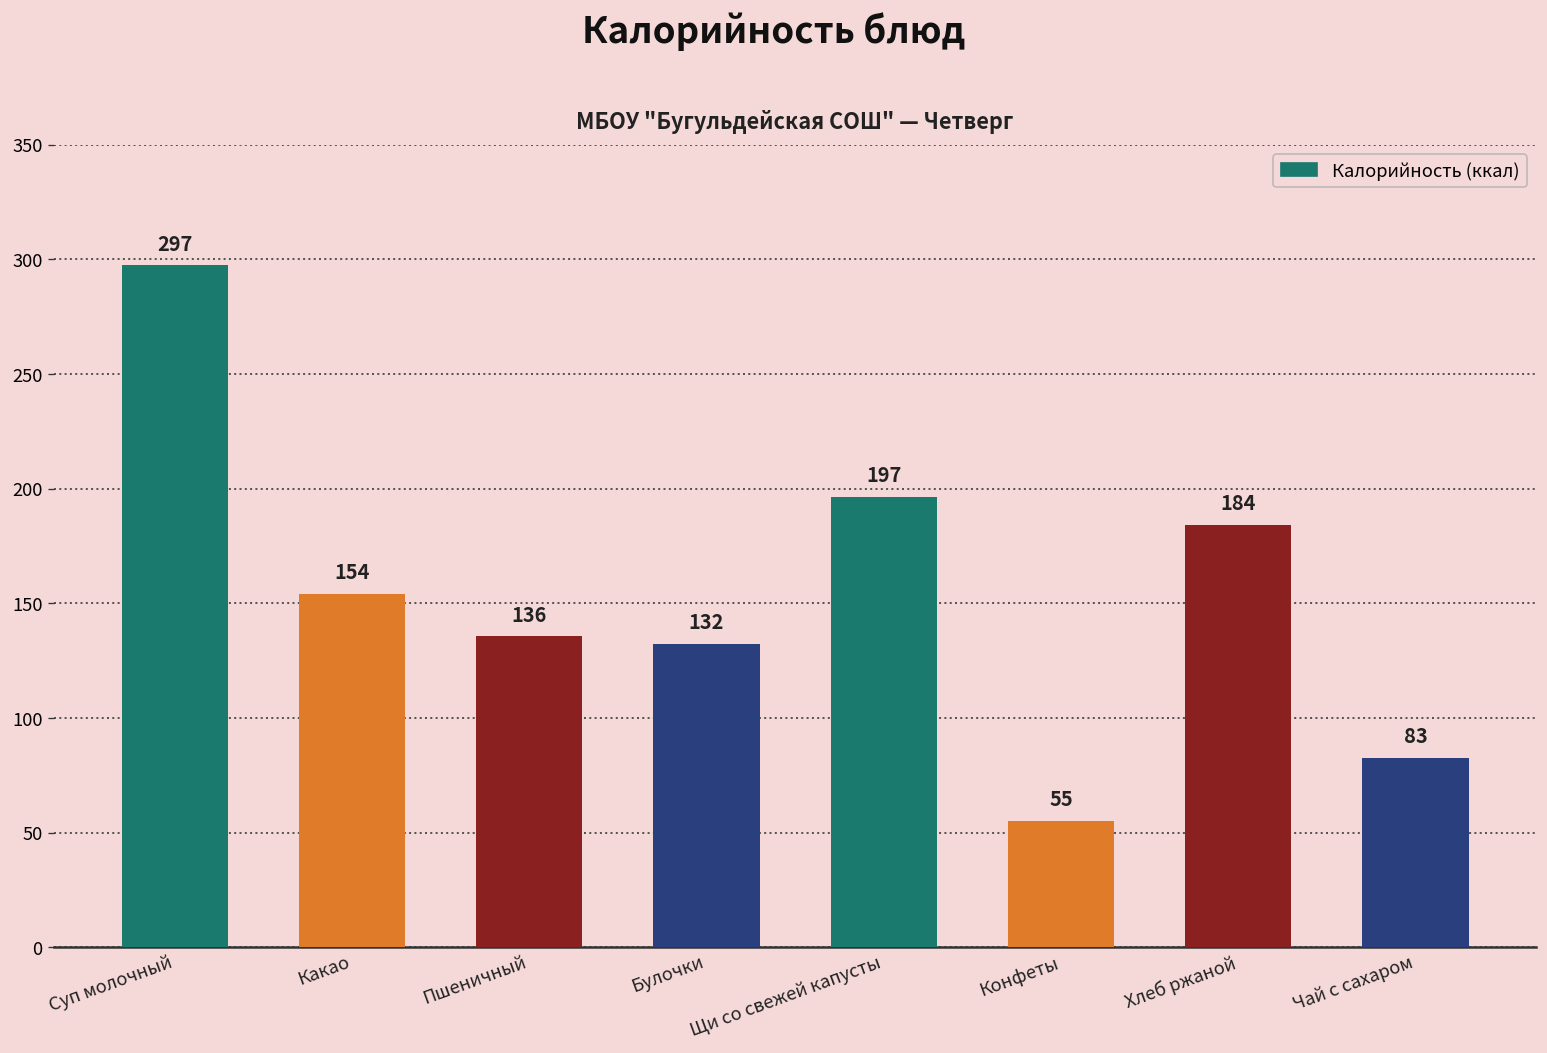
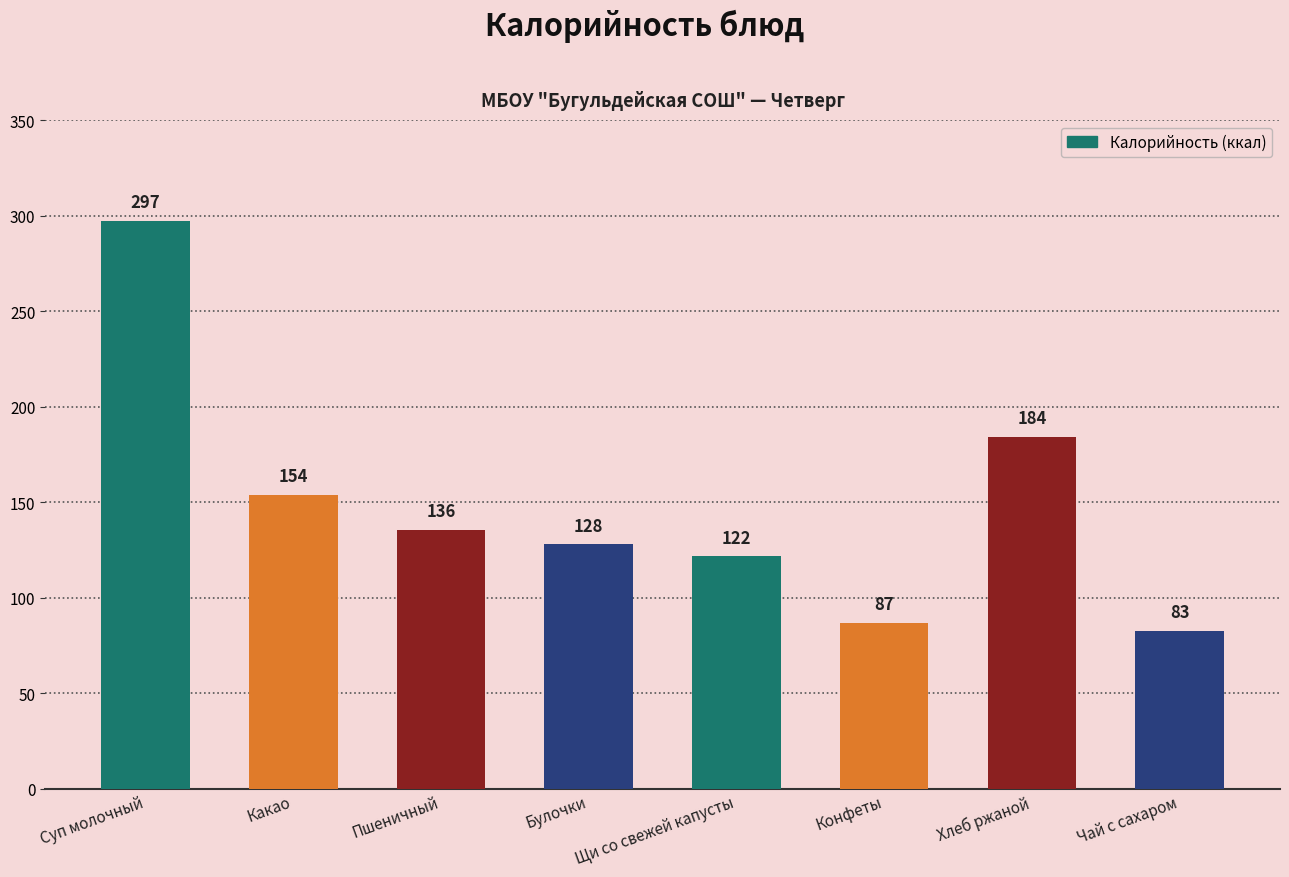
Булочки: 132 -> 128
Щи со свежей капусты: 197 -> 122
Конфеты: 55 -> 87
